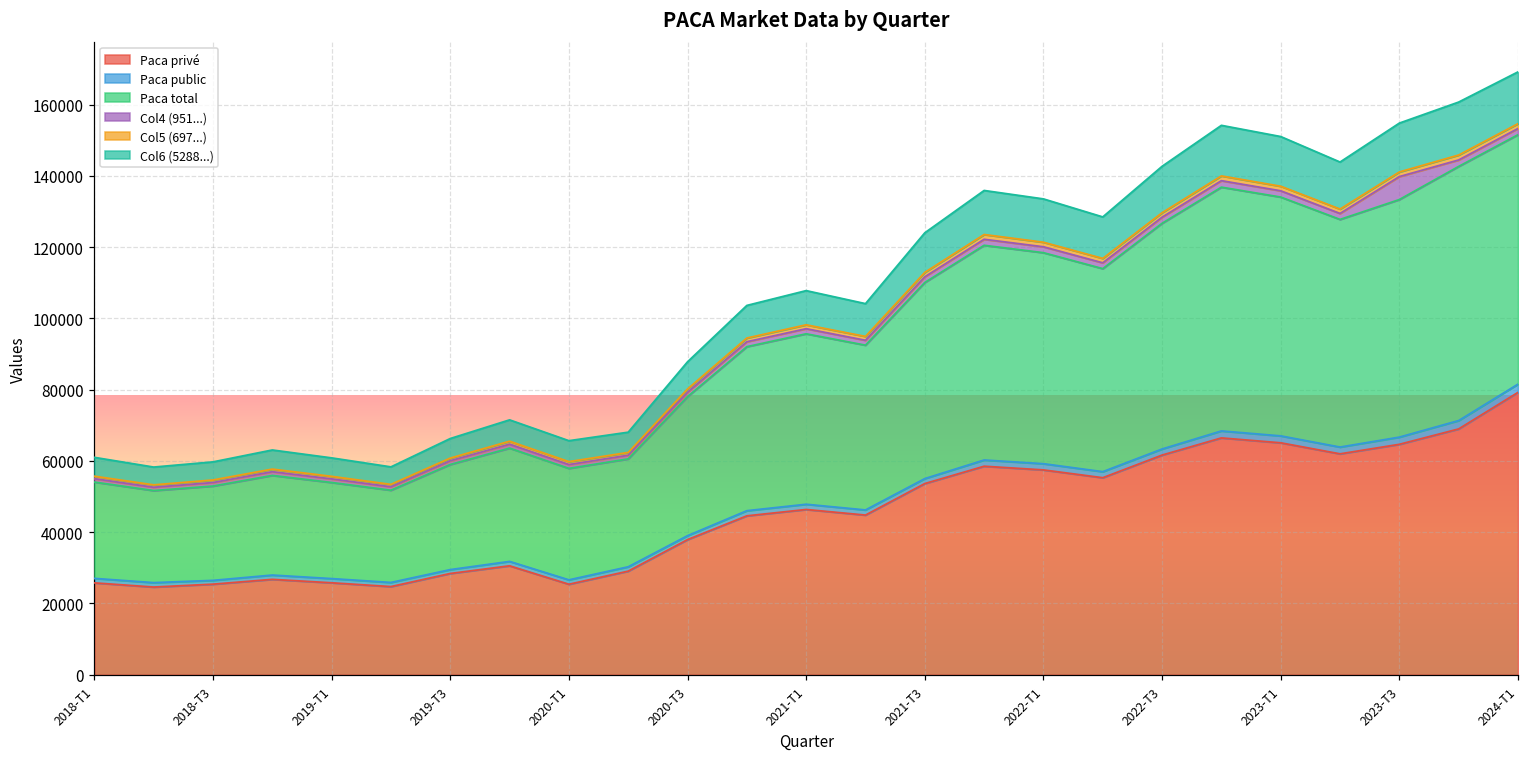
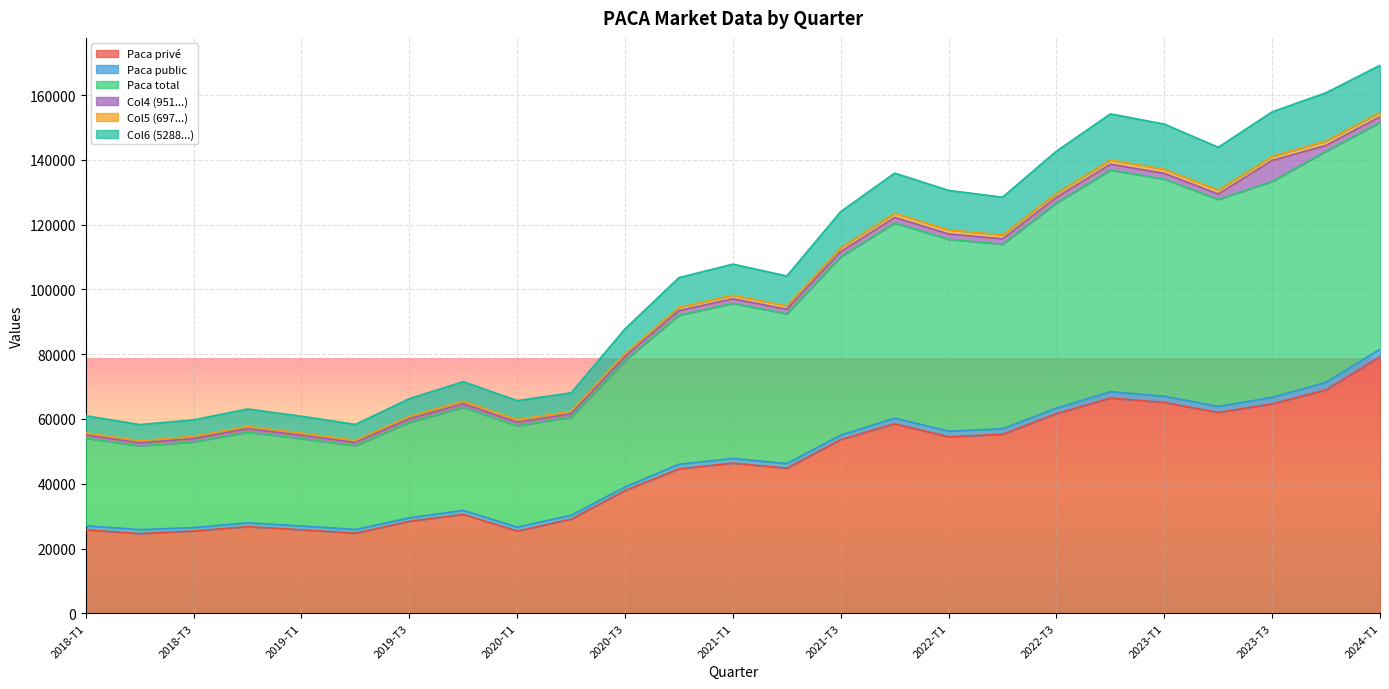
Paca privé, 2022-T1: 57000 -> 55000
